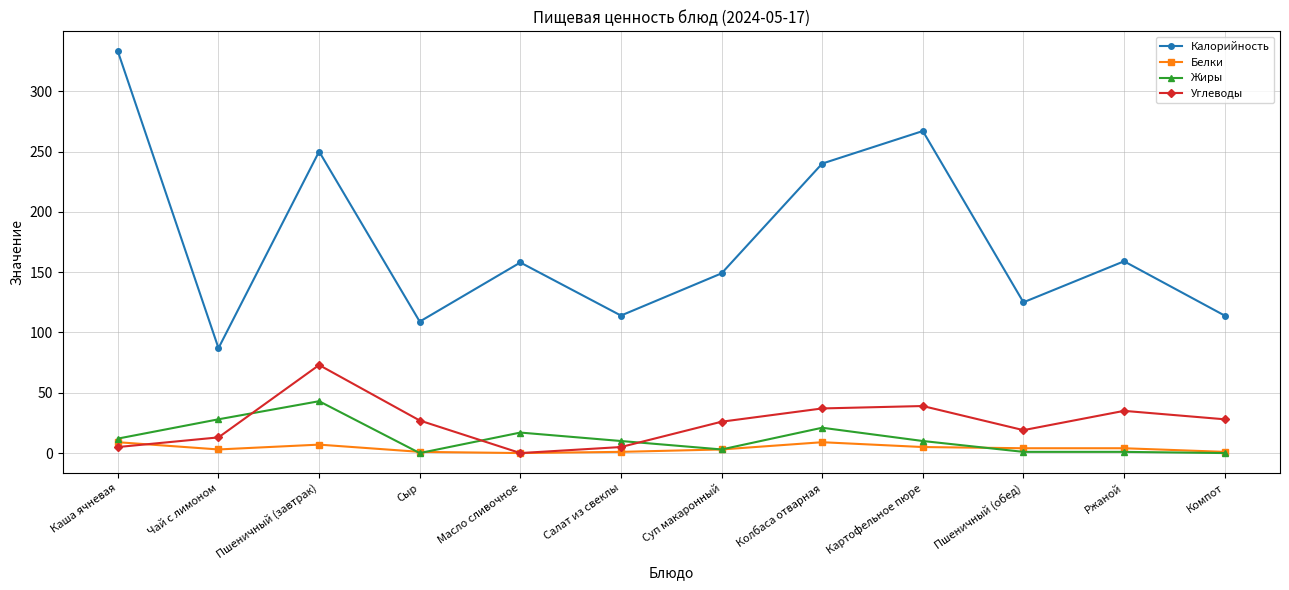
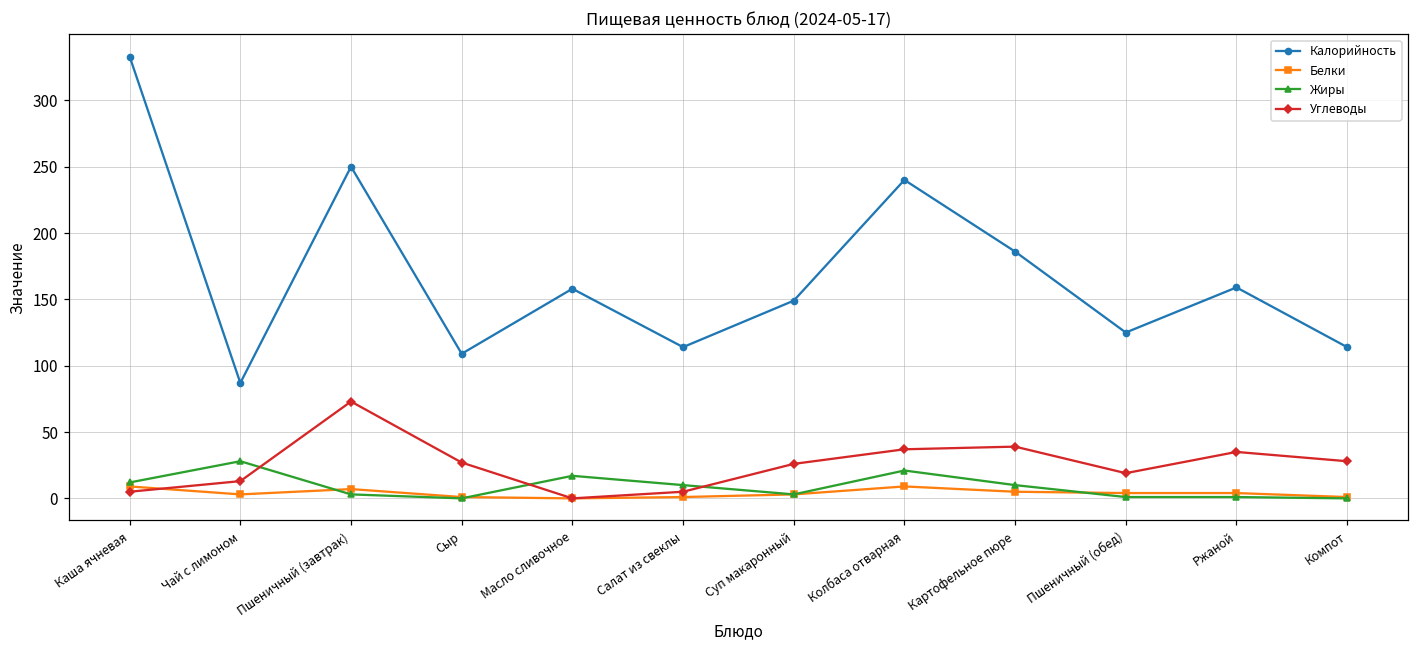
Жиры, Пшеничный (завтрак): 43 -> 3
Калорийность, Картофельное пюре: 267 -> 186
